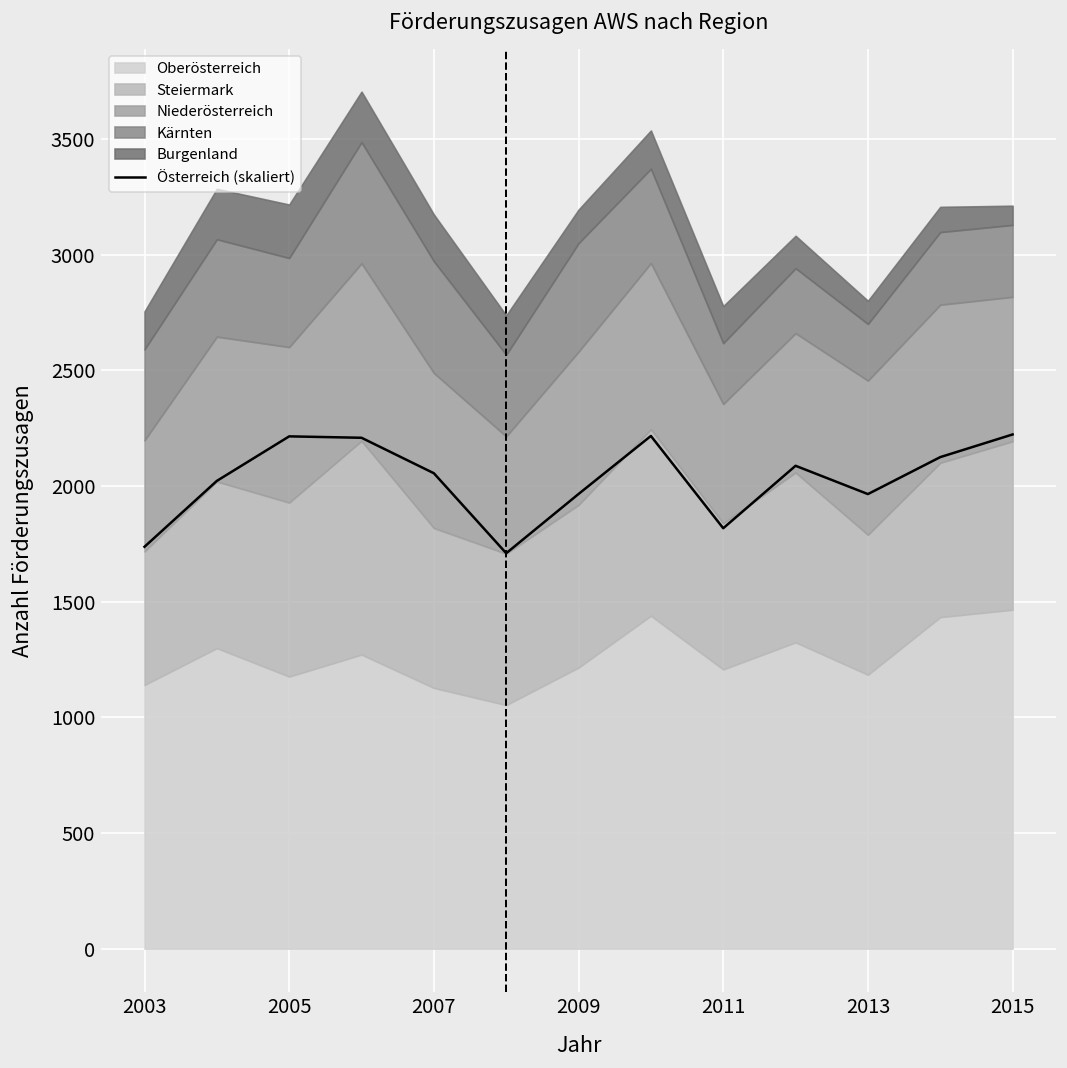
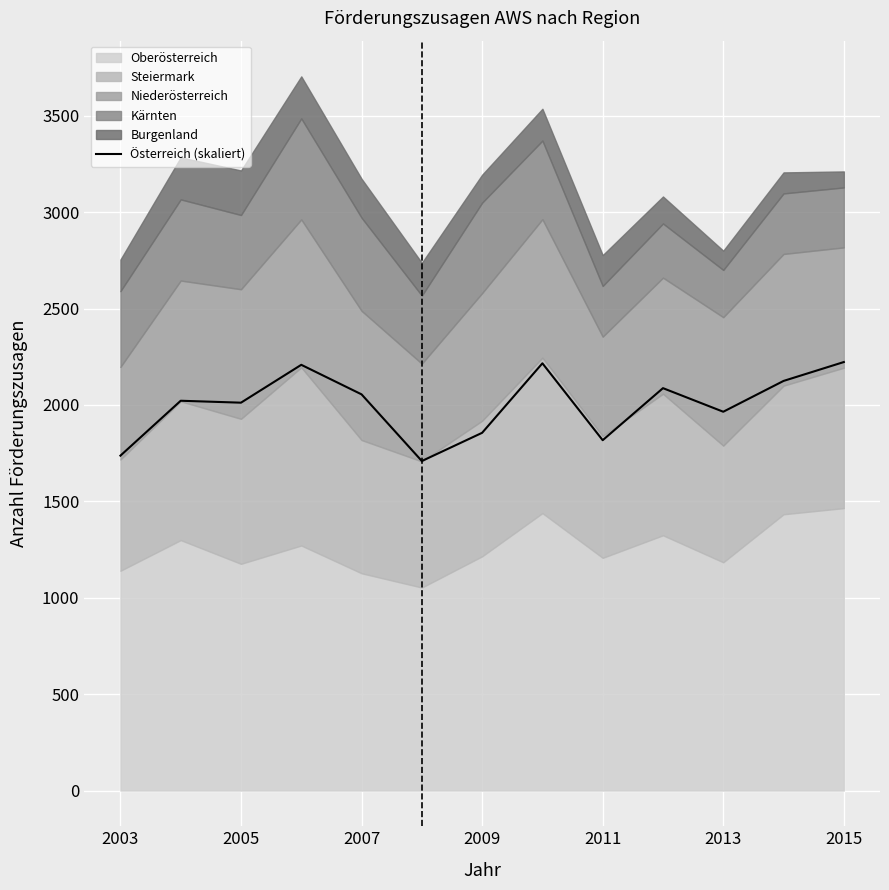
Österreich (skaliert), 2005: 2210 -> 2010
Österreich (skaliert), 2009: 1970 -> 1860
